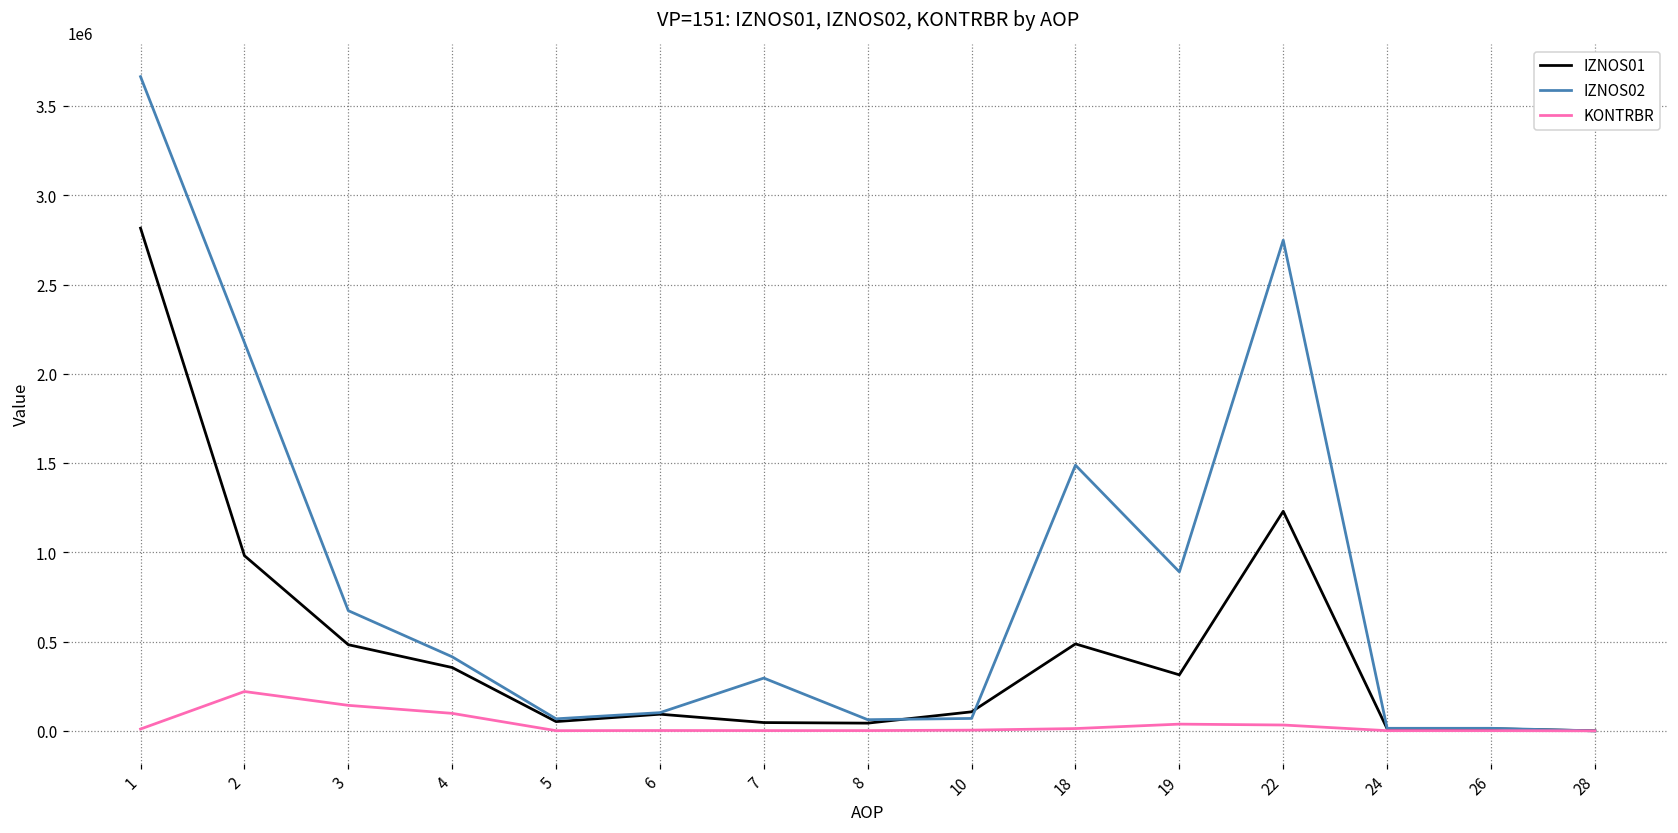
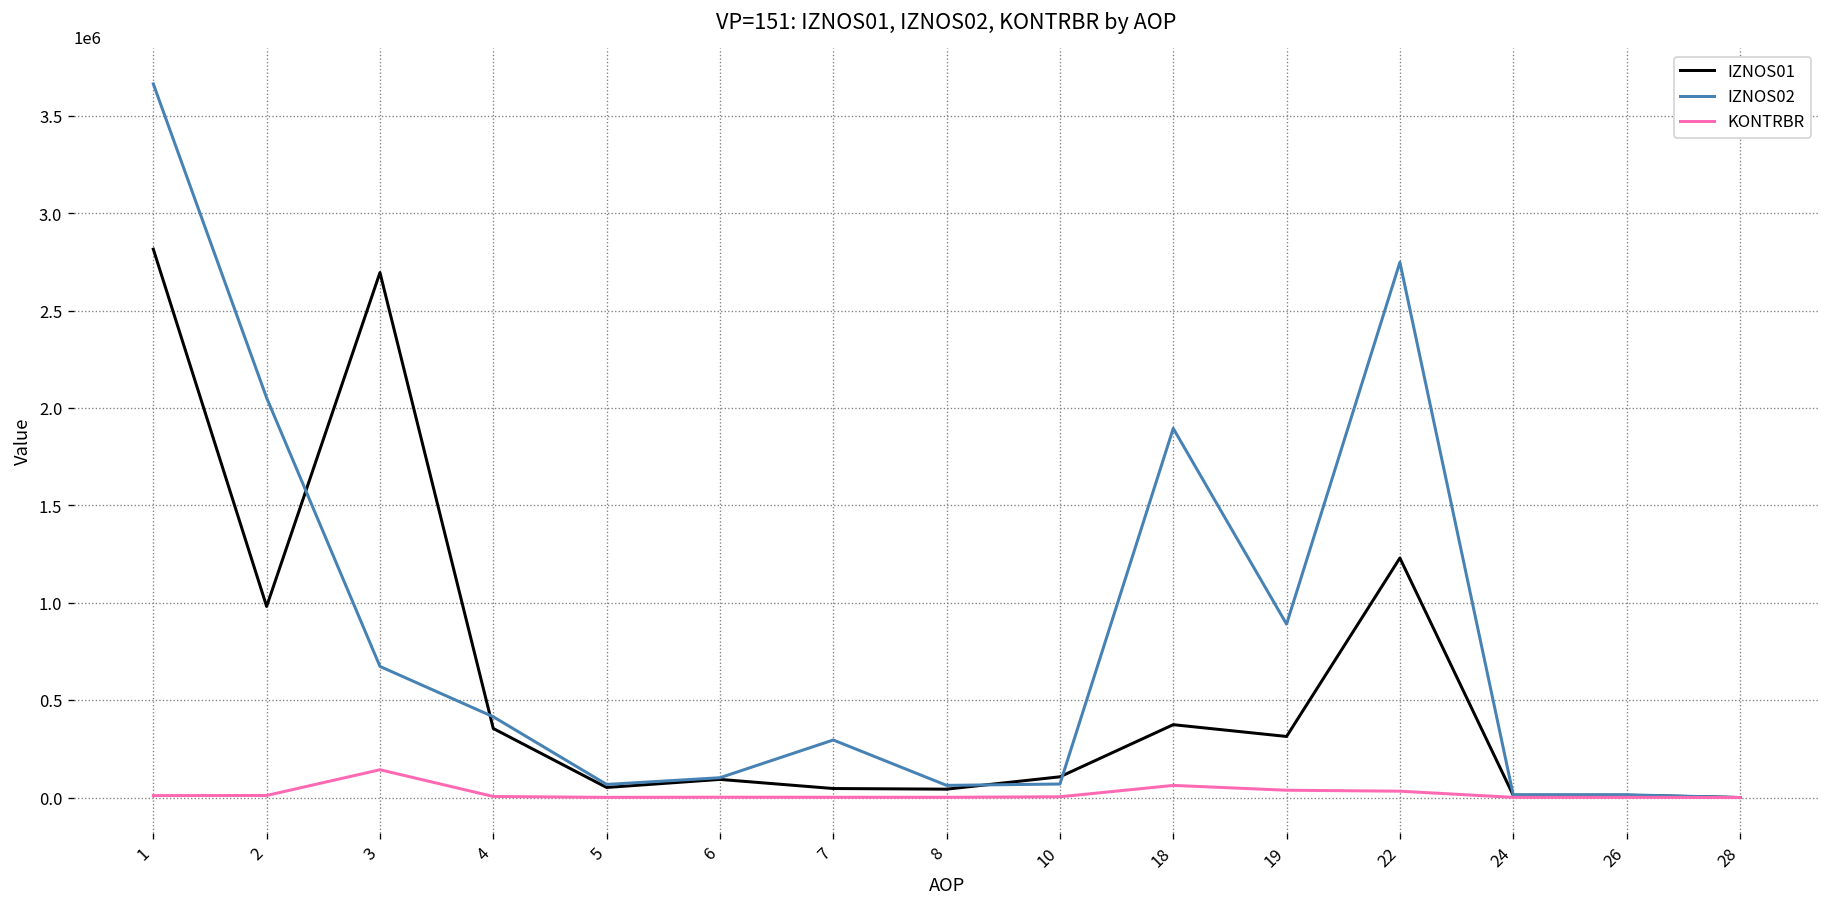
IZNOS02, 2: 2180000 -> 2050000
KONTRBR, 2: 220000 -> 10000
IZNOS01, 3: 480000 -> 2700000
KONTRBR, 4: 100000 -> 10000
IZNOS01, 18: 490000 -> 370000
IZNOS02, 18: 1490000 -> 1900000
KONTRBR, 18: 10000 -> 60000
